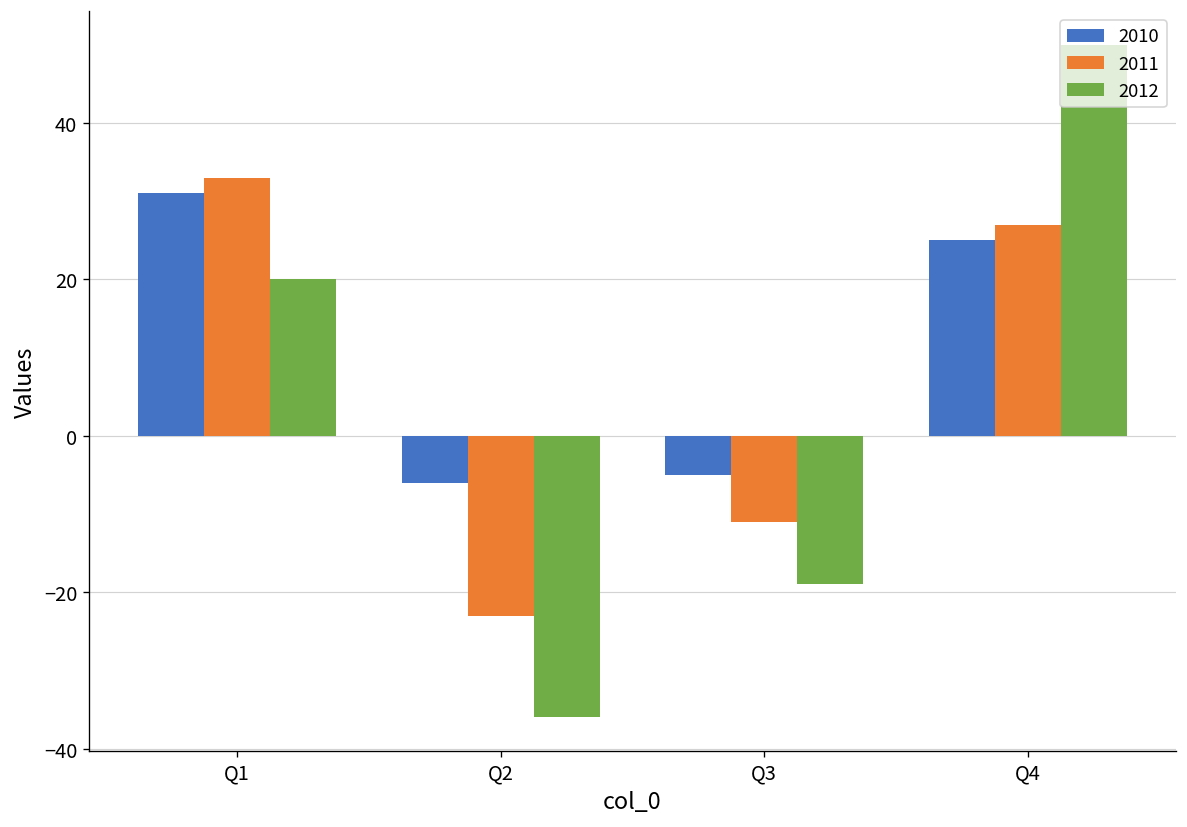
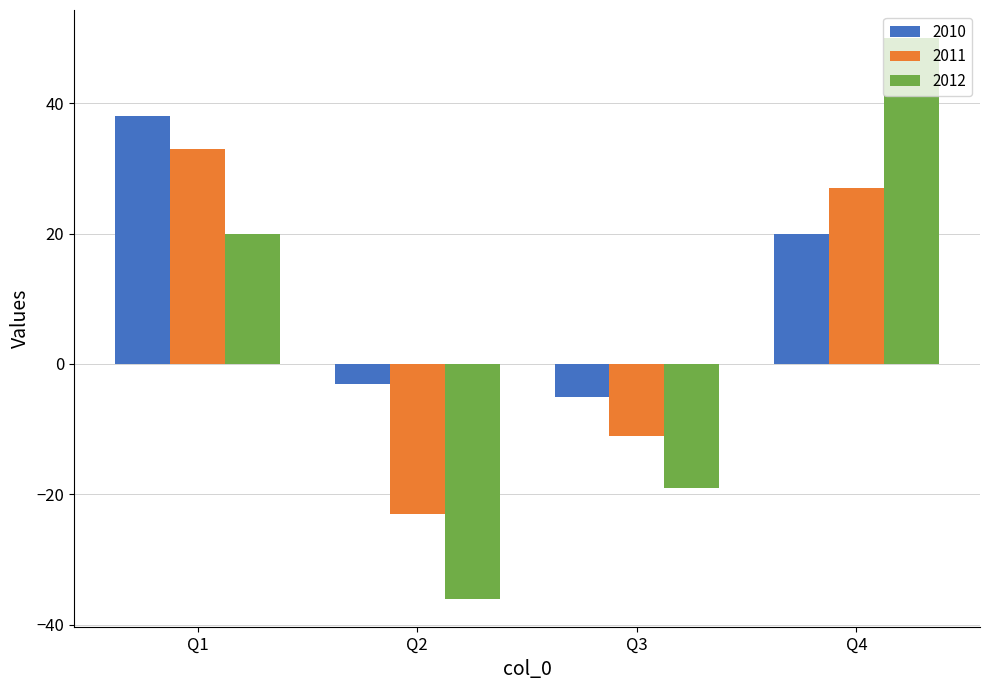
2010, Q1: 31 -> 38
2010, Q2: -6 -> -3
2010, Q4: 25 -> 20
